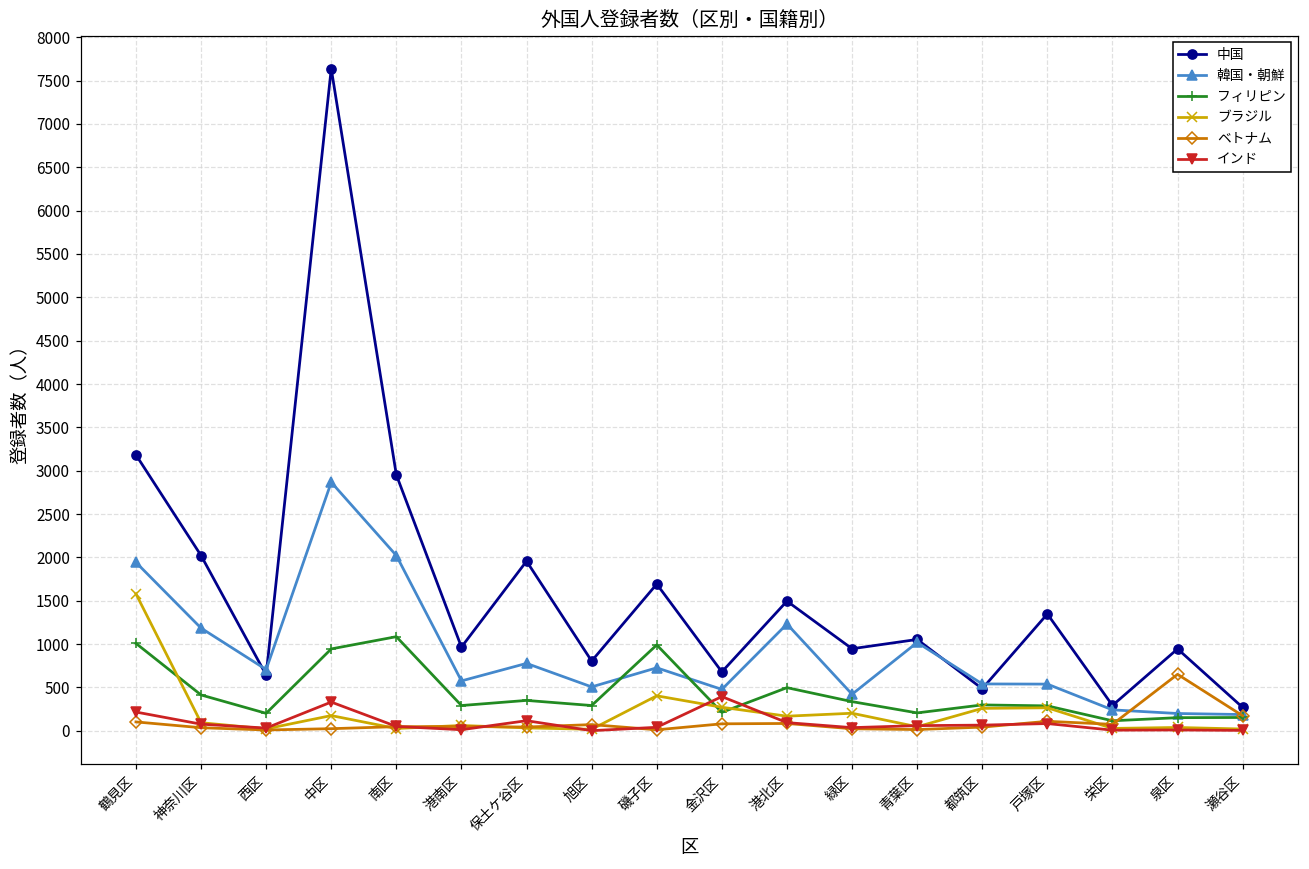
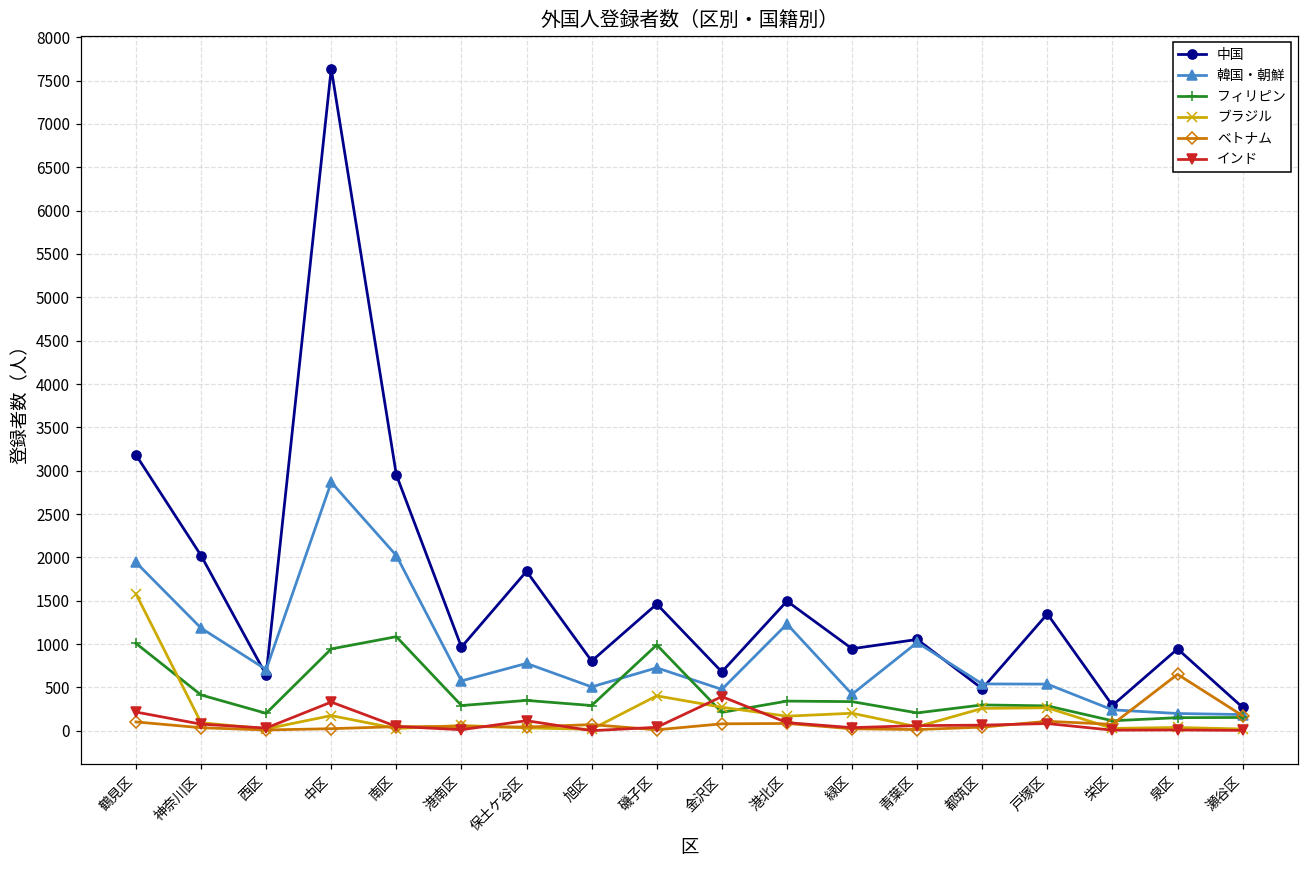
中国, 保土ケ谷区: 2000 -> 1800
中国, 磯子区: 1700 -> 1500
フィリピン, 港北区: 500 -> 300
